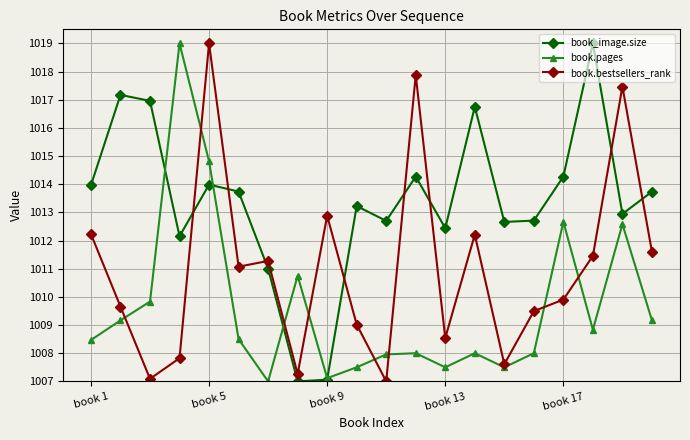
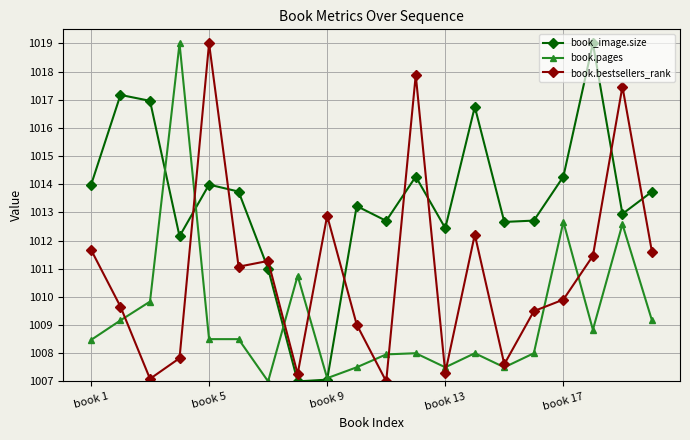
book.bestsellers_rank, book 1: 1012.2 -> 1011.7
book.pages, book 5: 1014.8 -> 1008.5
book.bestsellers_rank, book 13: 1008.5 -> 1007.3
